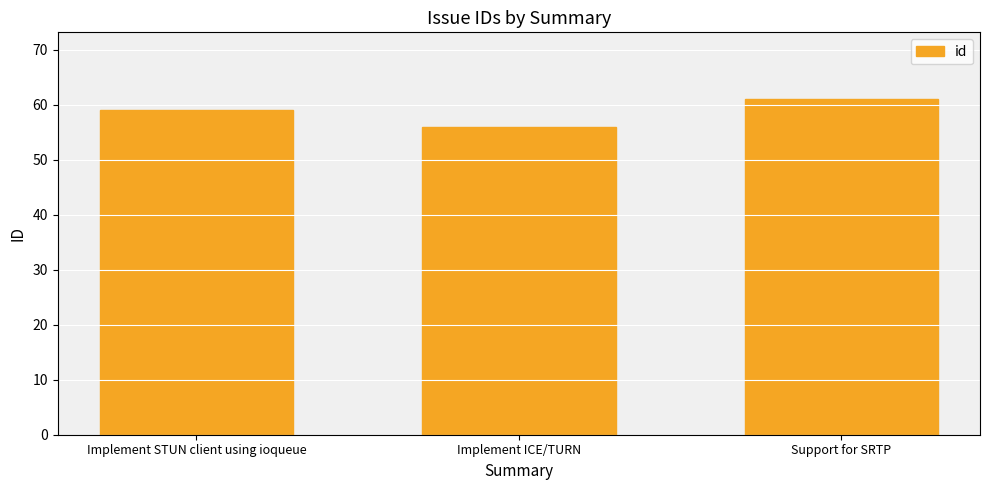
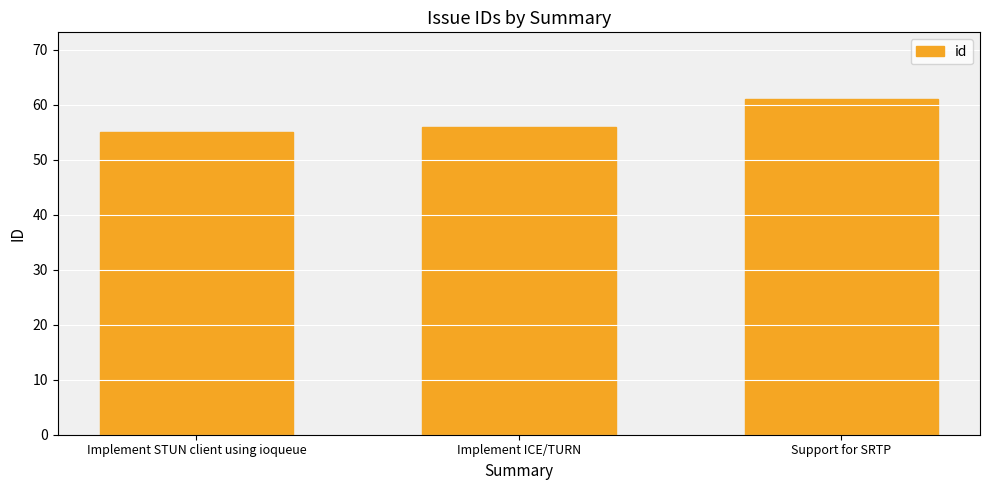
Implement STUN client using ioqueue: 59 -> 55
